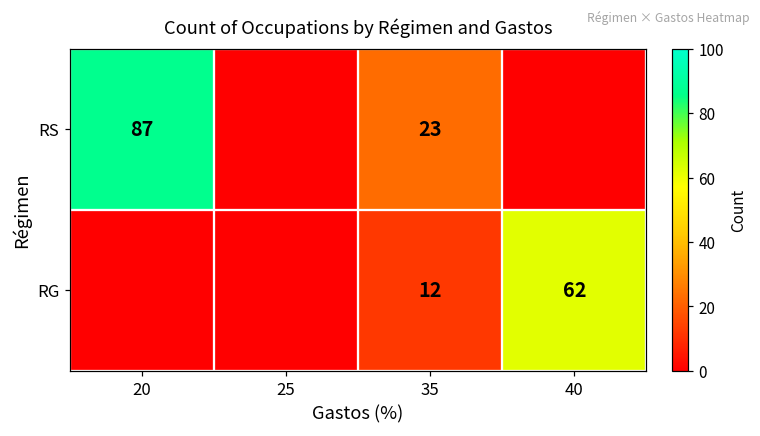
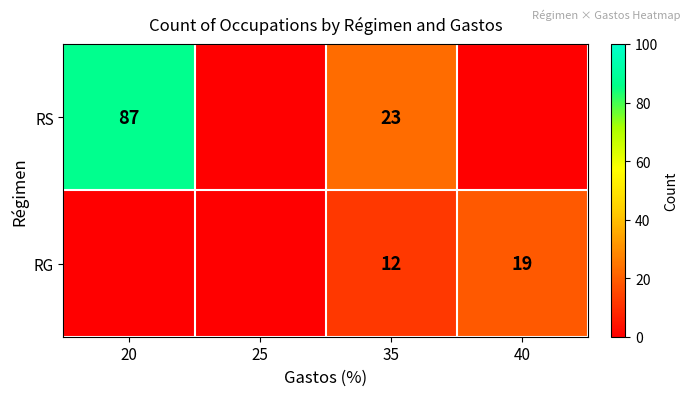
RG, 40: 62 -> 19
